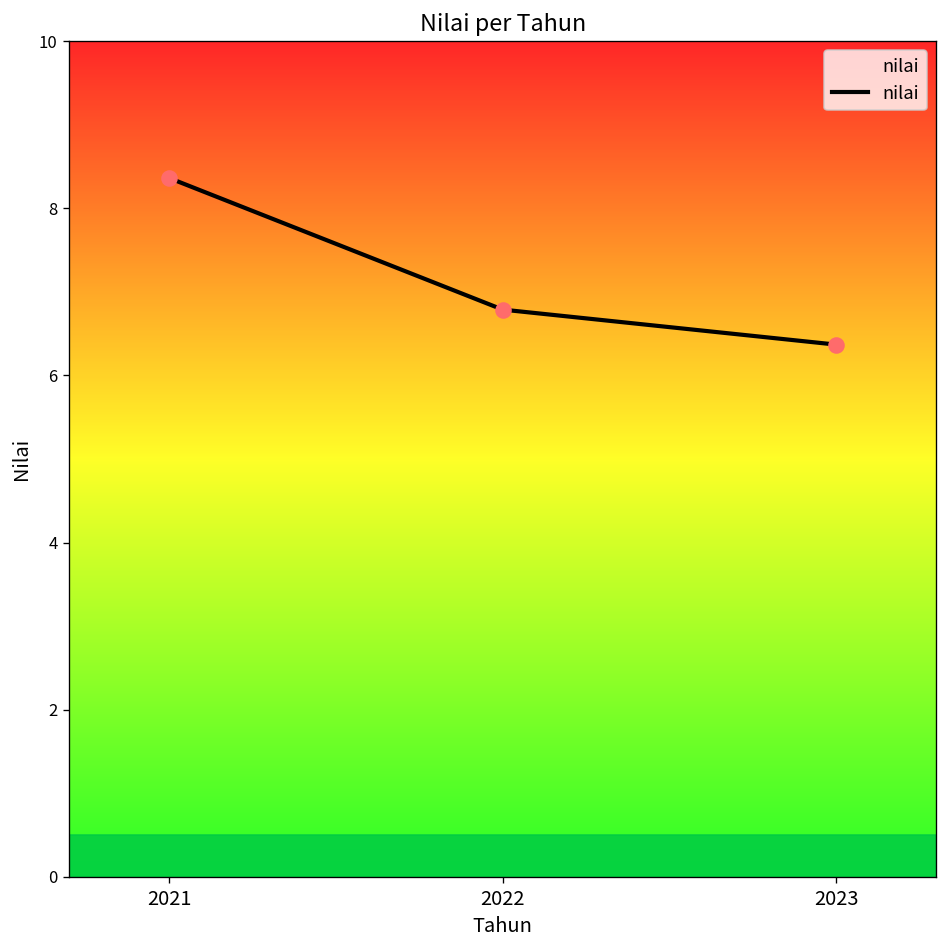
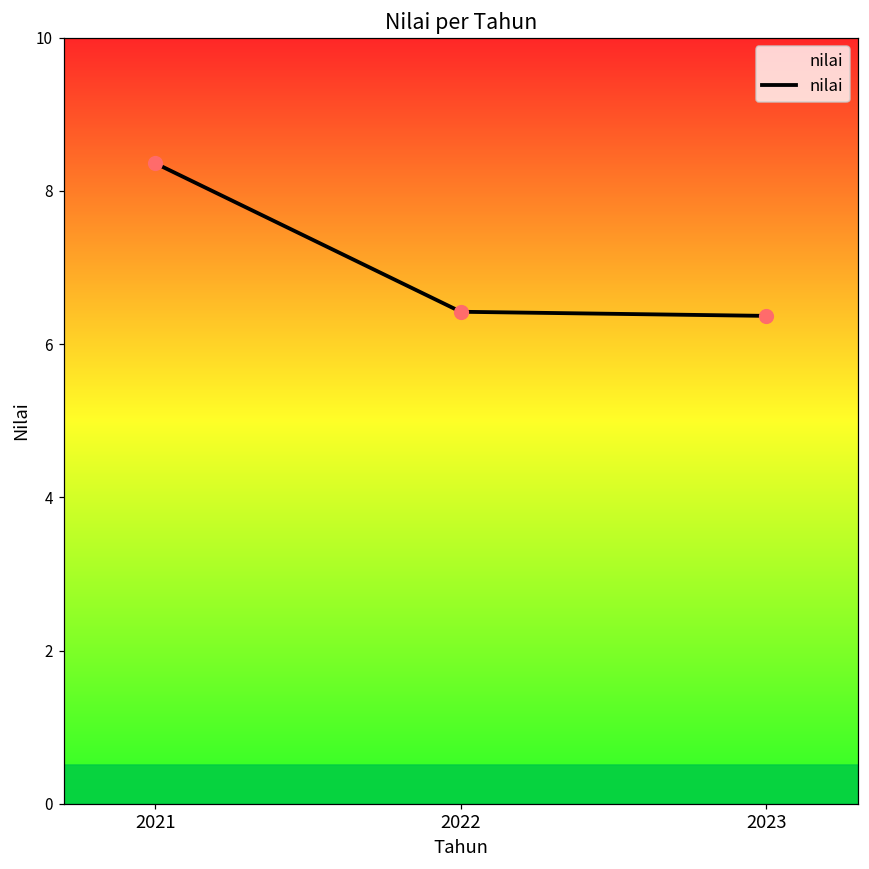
2022: 6.8 -> 6.4
